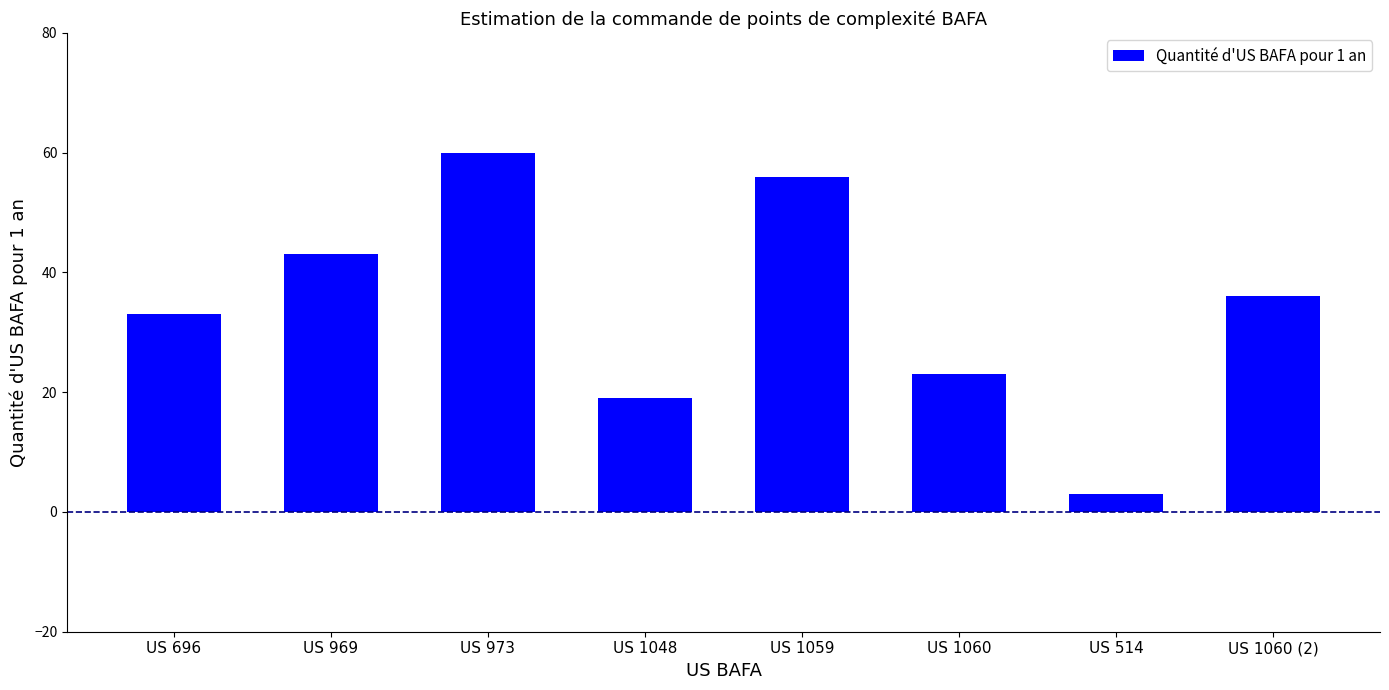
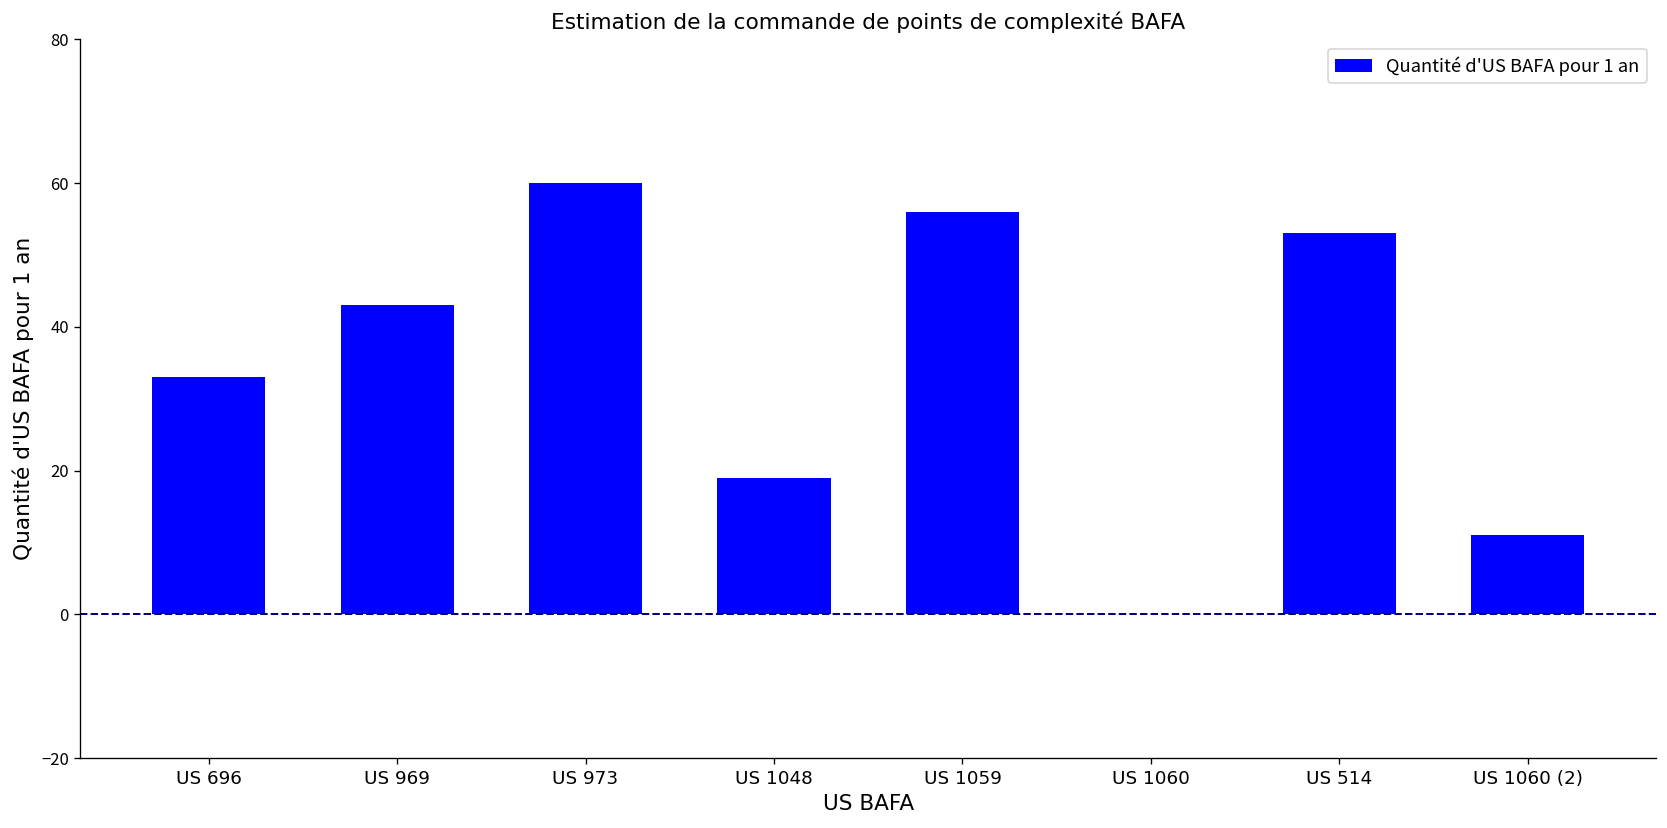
US 1060: 23 -> 0
US 514: 3 -> 53
US 1060 (2): 36 -> 11
